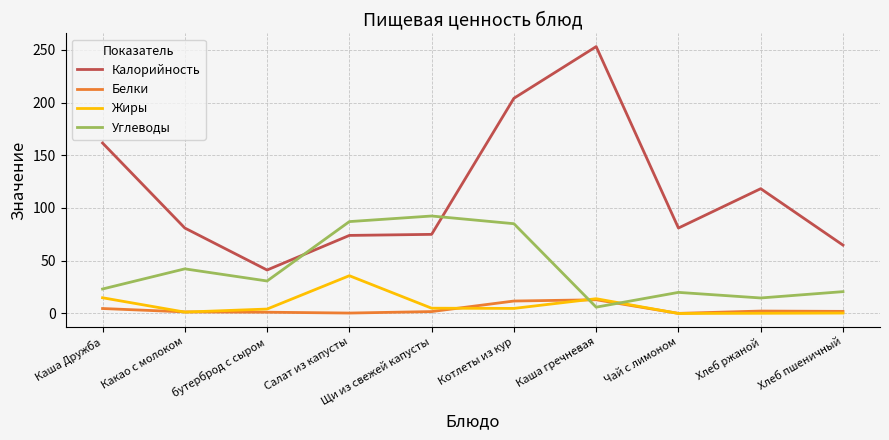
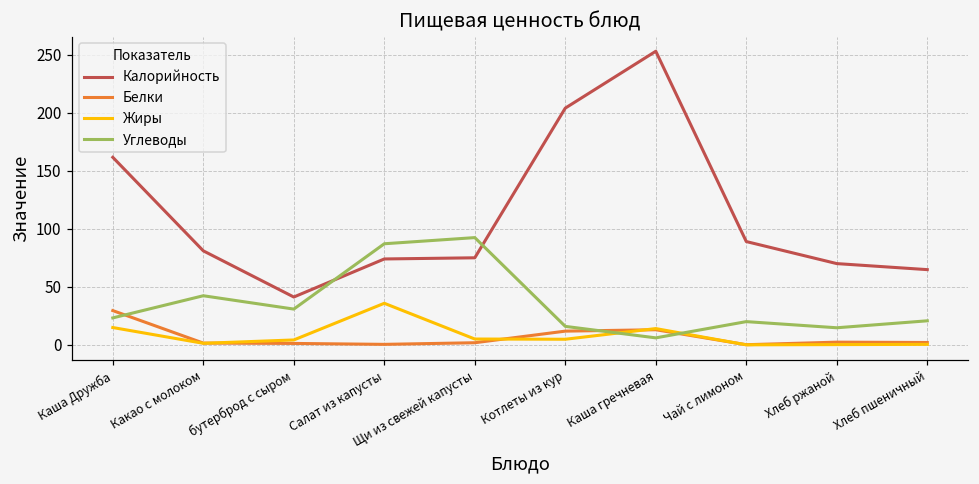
Белки, Каша Дружба: 5 -> 30
Углеводы, Котлеты из кур: 85 -> 16
Калорийность, Чай с лимоном: 81 -> 89
Калорийность, Хлеб ржаной: 118 -> 70
